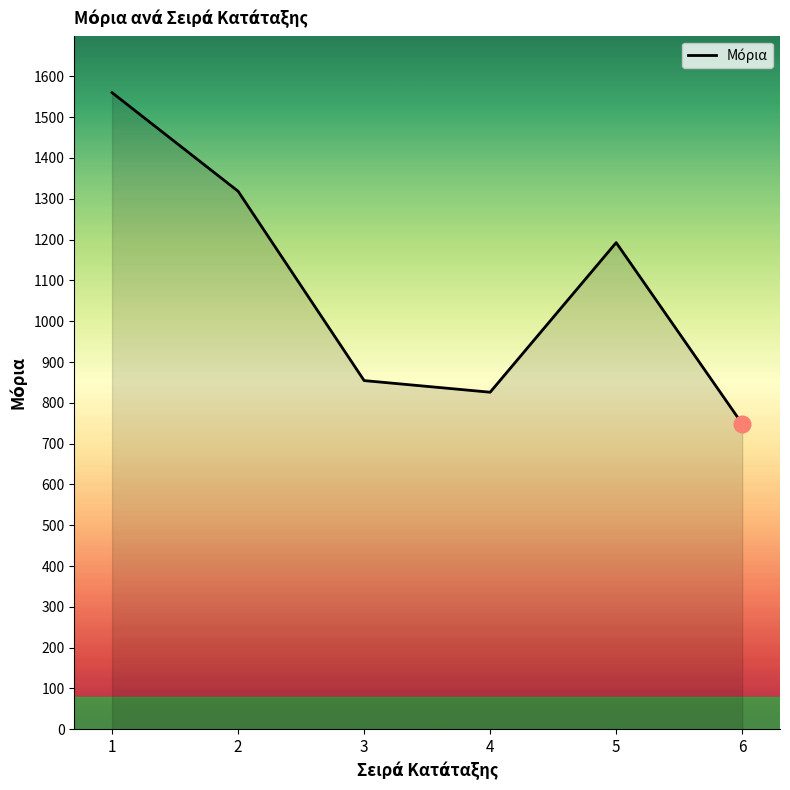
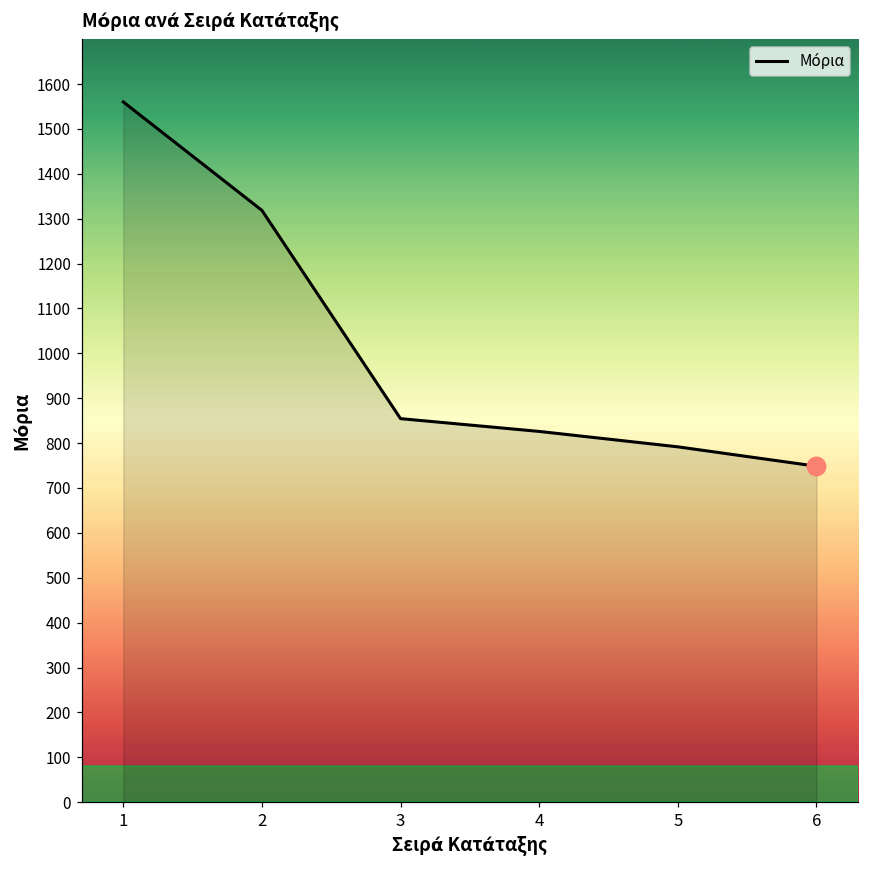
Μόρια, 5: 1190 -> 790
